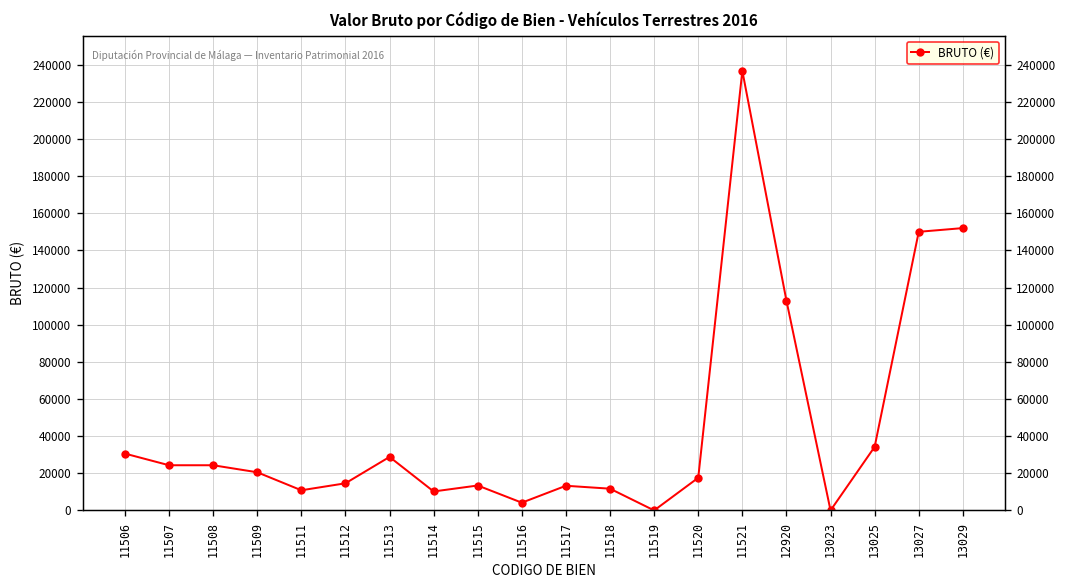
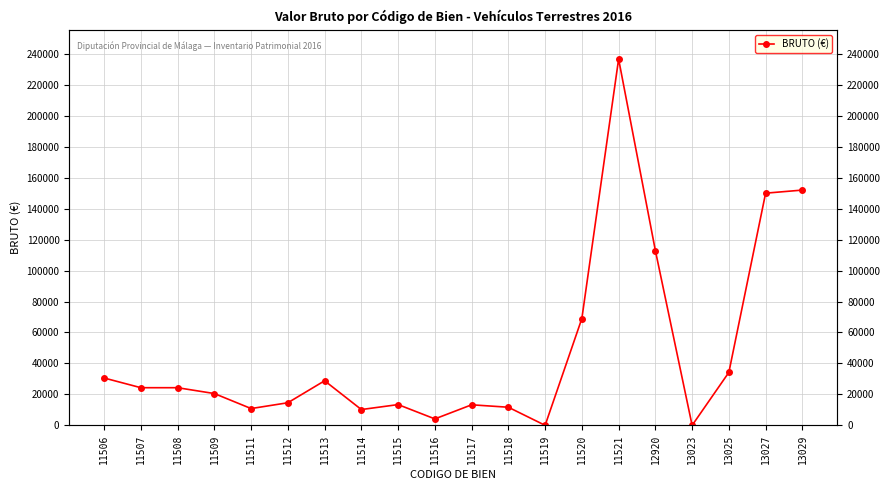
11520: 18000 -> 69000
